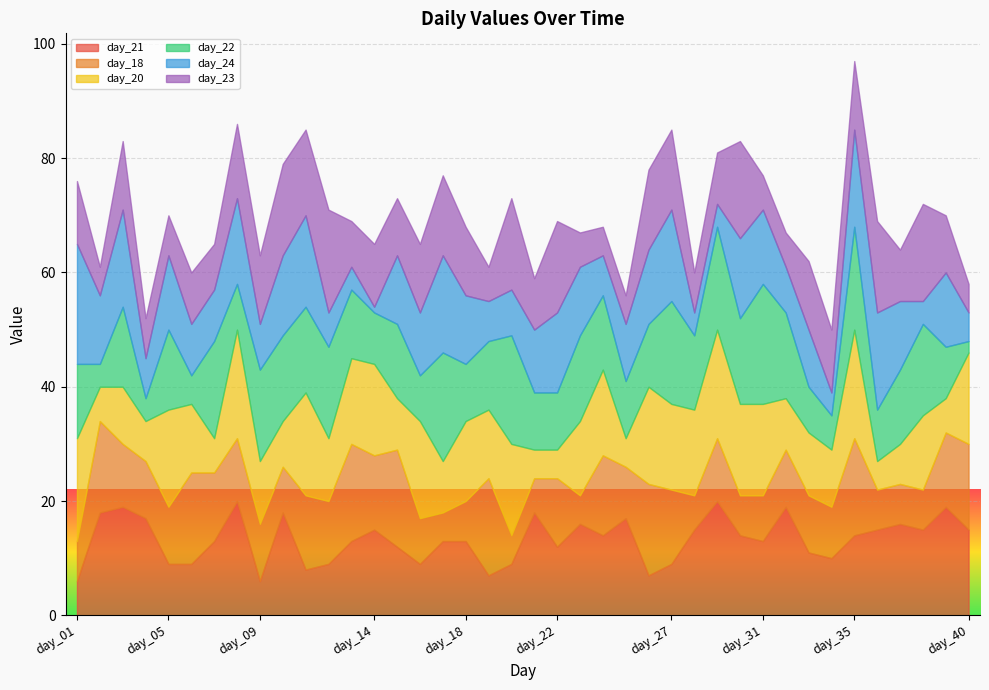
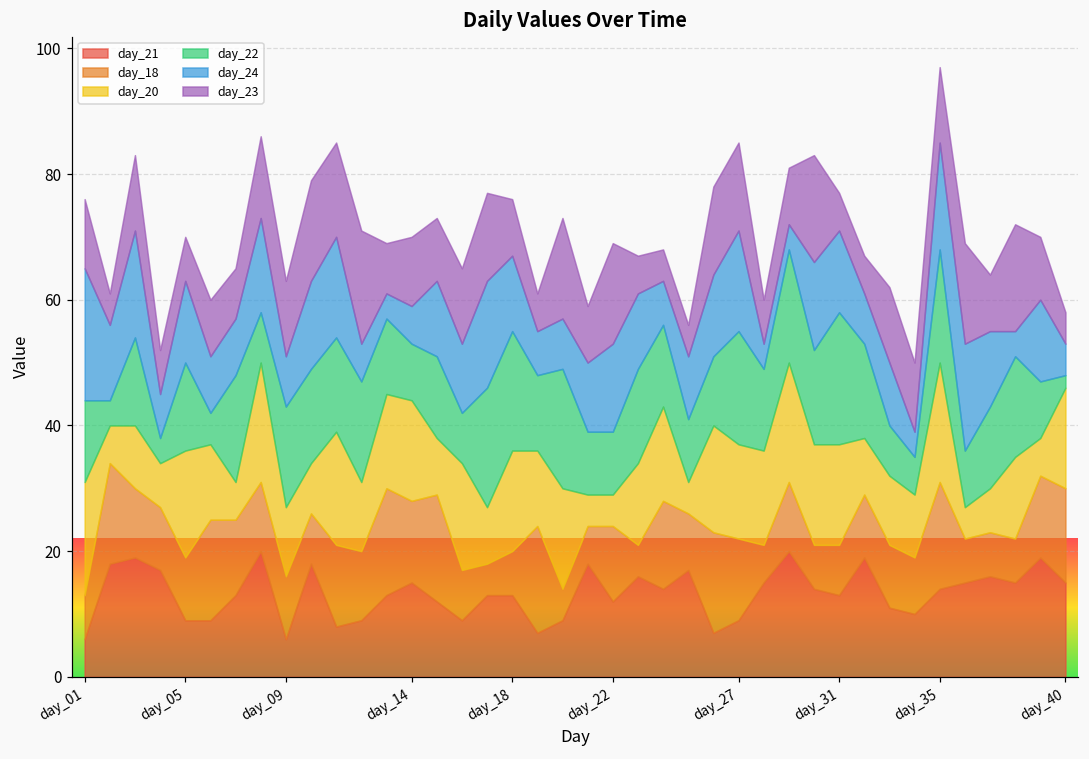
day_24, day_14: 1 -> 6
day_20, day_18: 14 -> 16
day_22, day_18: 10 -> 19
day_23, day_18: 12 -> 9
